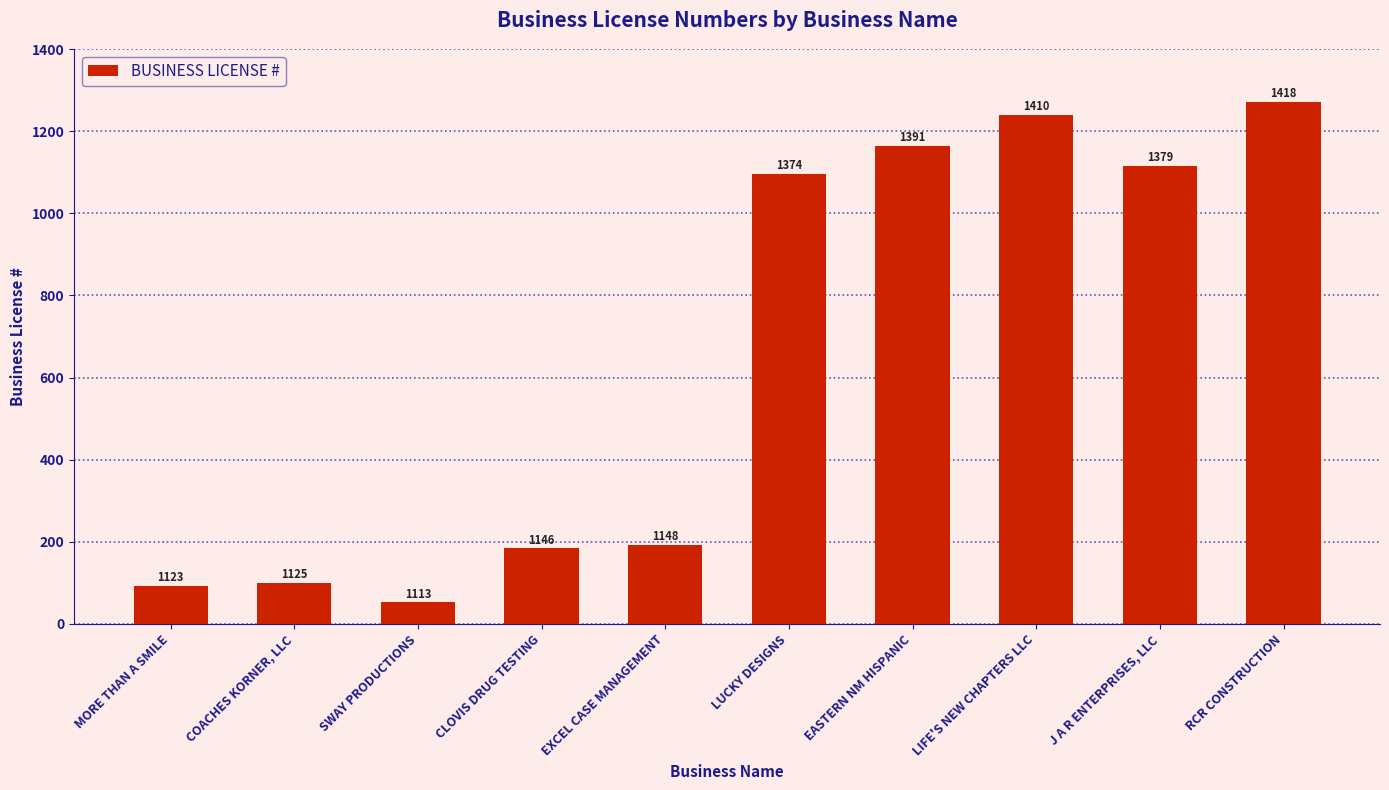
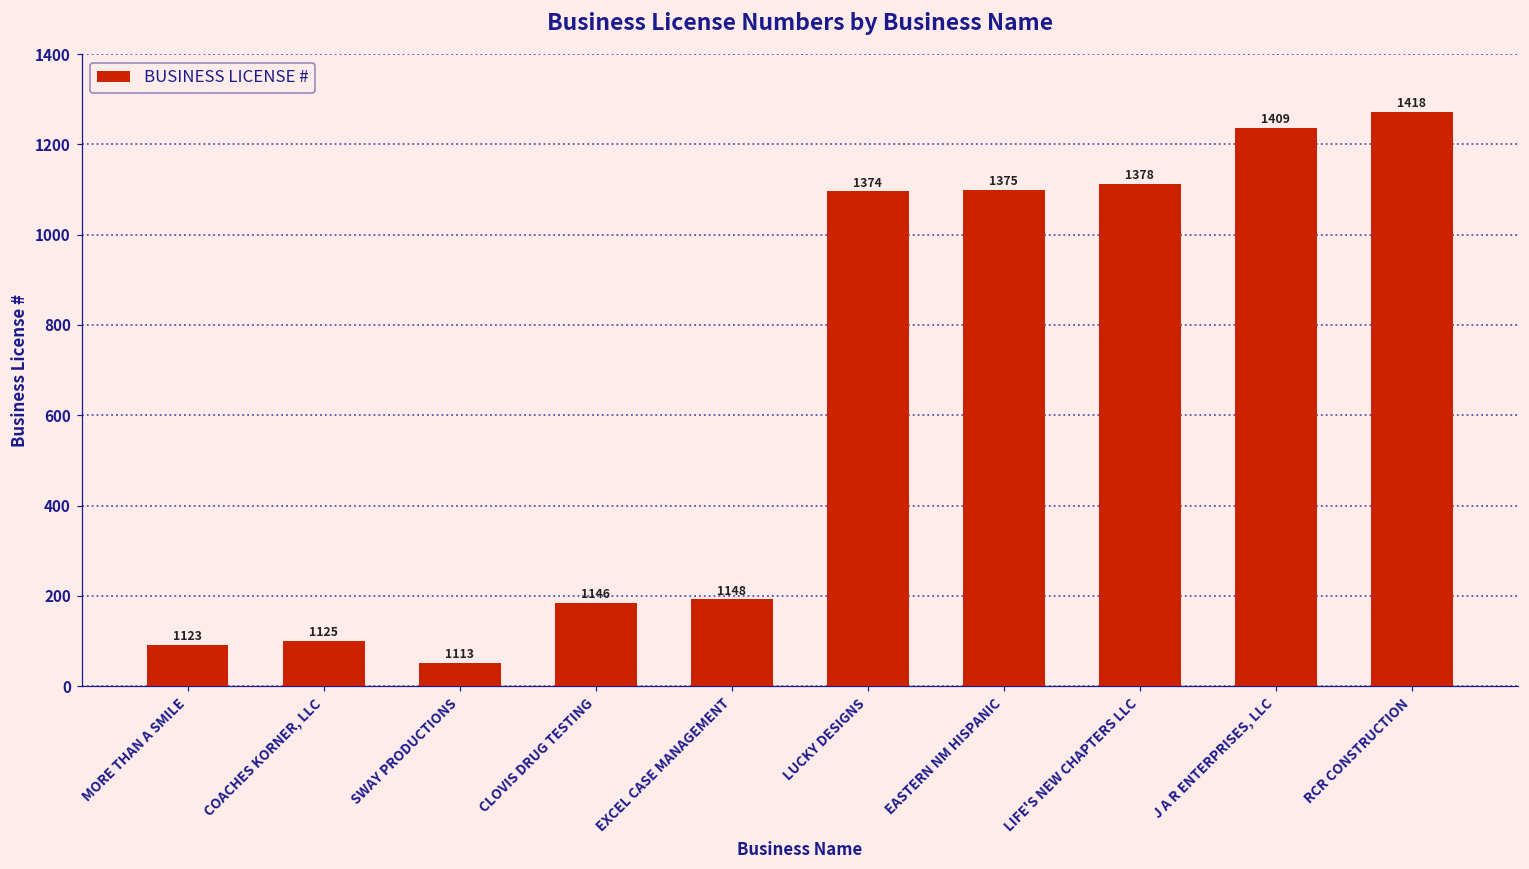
EASTERN NM HISPANIC: 1391 -> 1375
LIFE'S NEW CHAPTERS LLC: 1410 -> 1378
J A R ENTERPRISES, LLC: 1379 -> 1409
